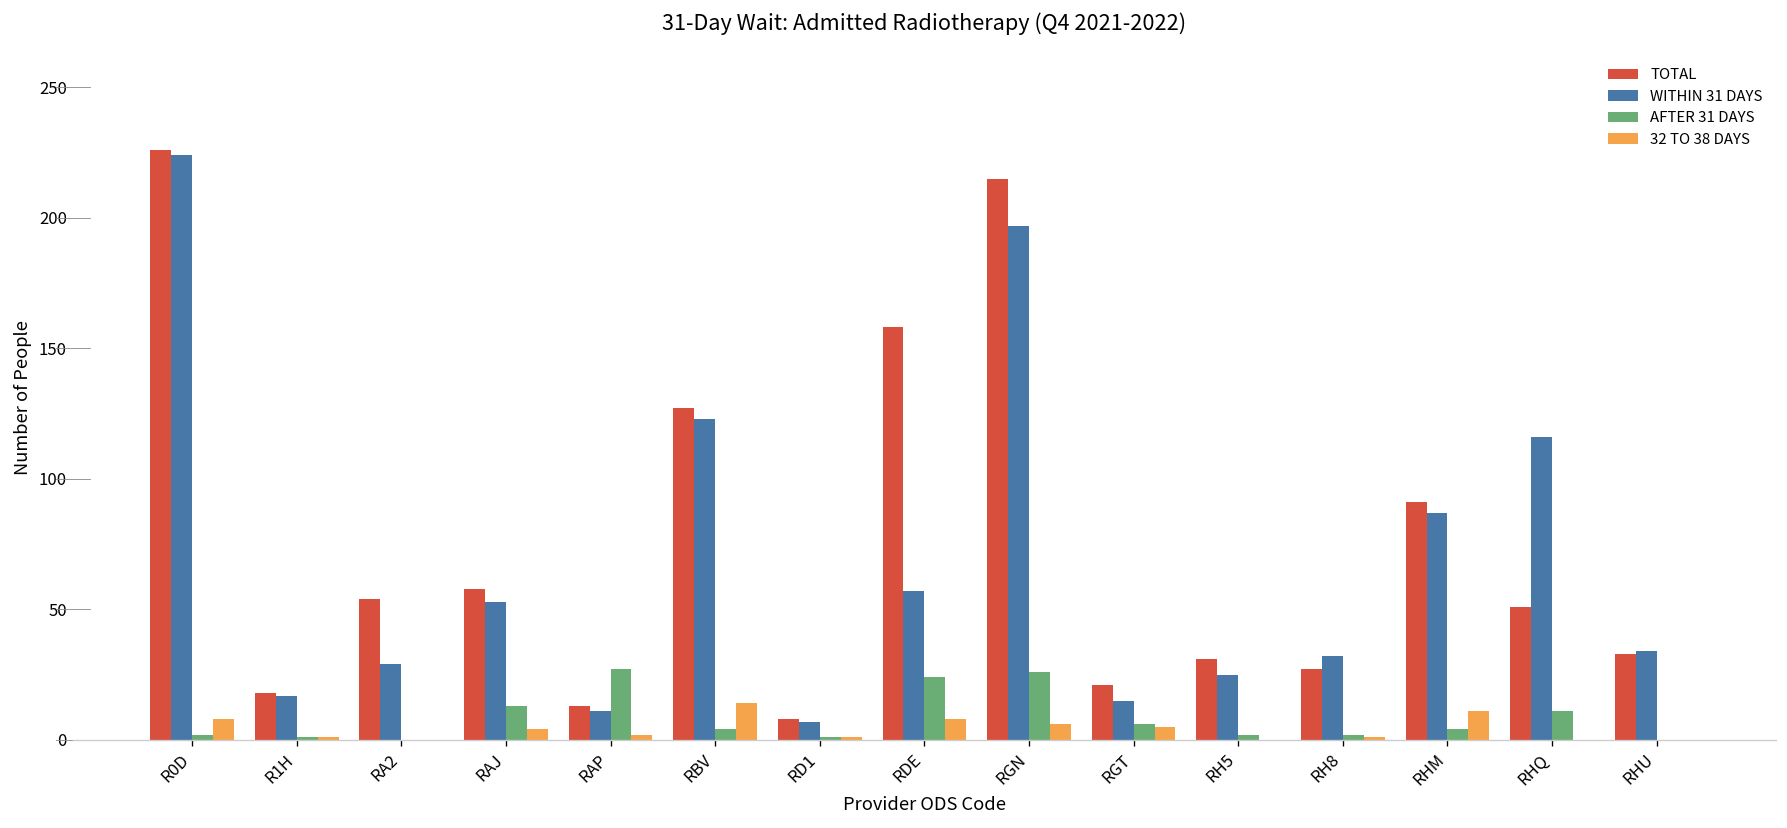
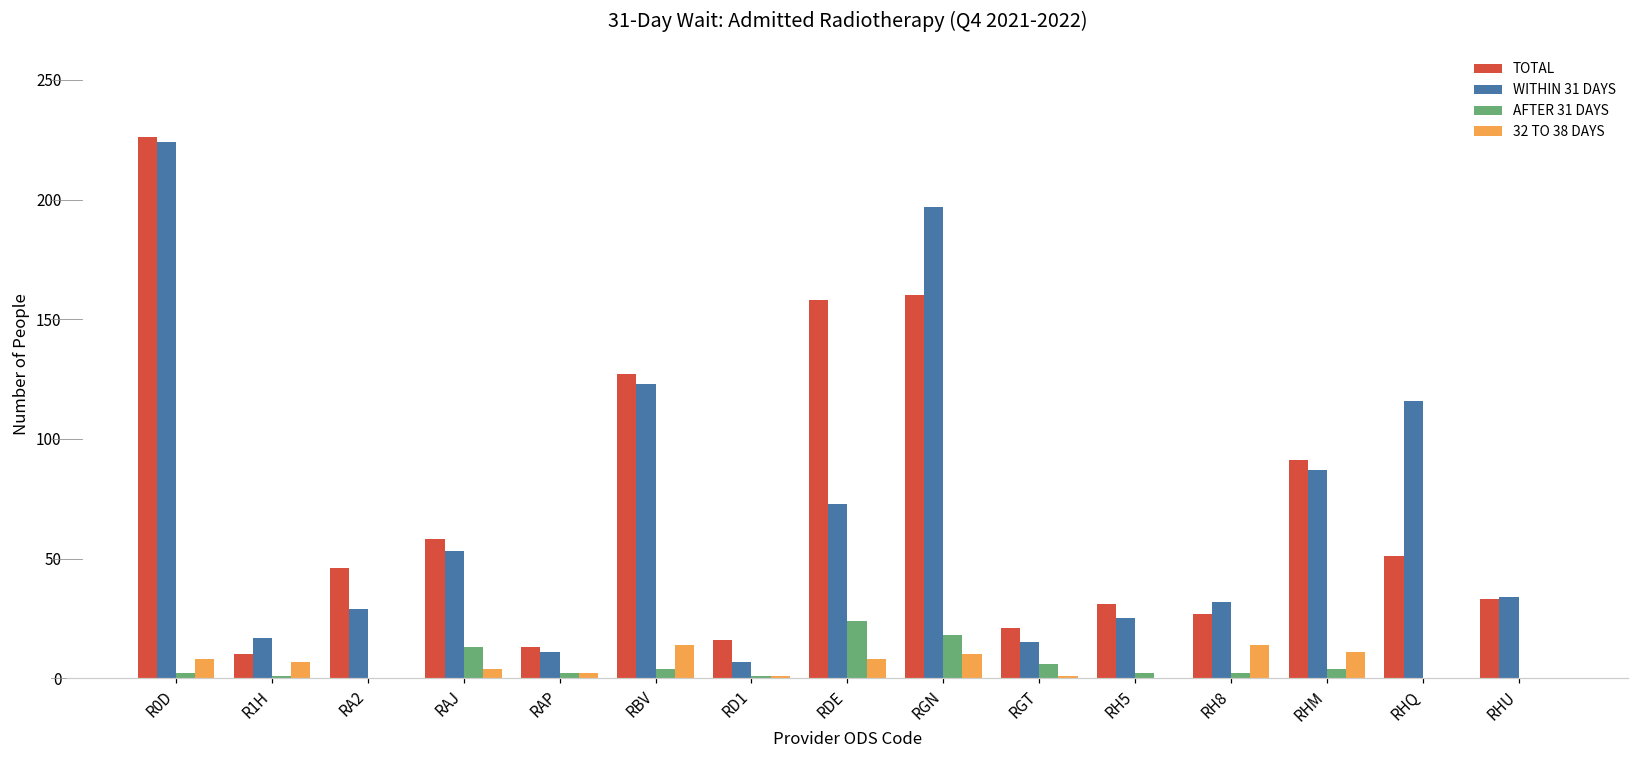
TOTAL, R1H: 18 -> 10
32 TO 38 DAYS, R1H: 1 -> 7
TOTAL, RA2: 54 -> 46
AFTER 31 DAYS, RAP: 27 -> 2
TOTAL, RD1: 8 -> 16
WITHIN 31 DAYS, RDE: 57 -> 73
TOTAL, RGN: 215 -> 160
AFTER 31 DAYS, RGN: 26 -> 18
32 TO 38 DAYS, RGN: 6 -> 10
32 TO 38 DAYS, RGT: 5 -> 1
32 TO 38 DAYS, RH8: 1 -> 14
AFTER 31 DAYS, RHQ: 11 -> 0
